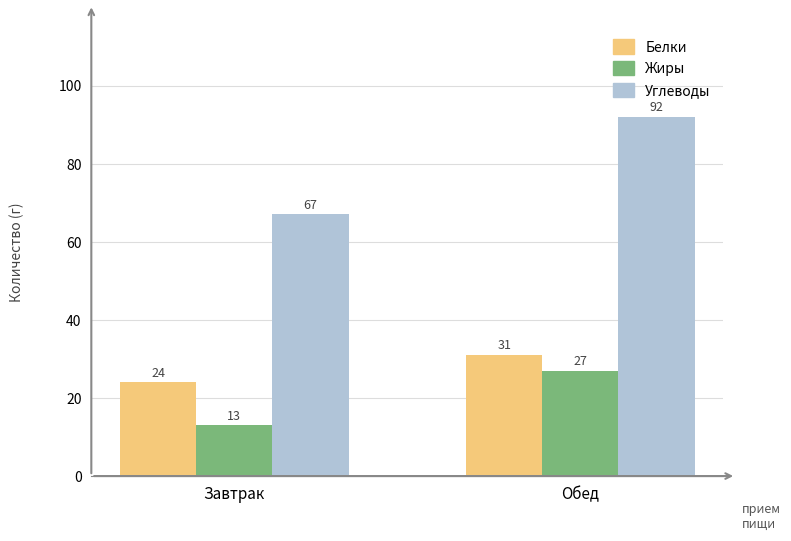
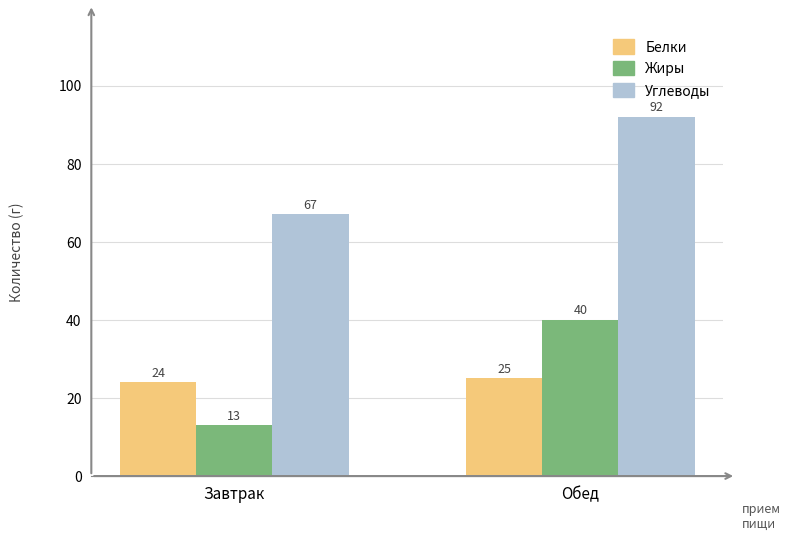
Белки, Обед: 31 -> 25
Жиры, Обед: 27 -> 40
